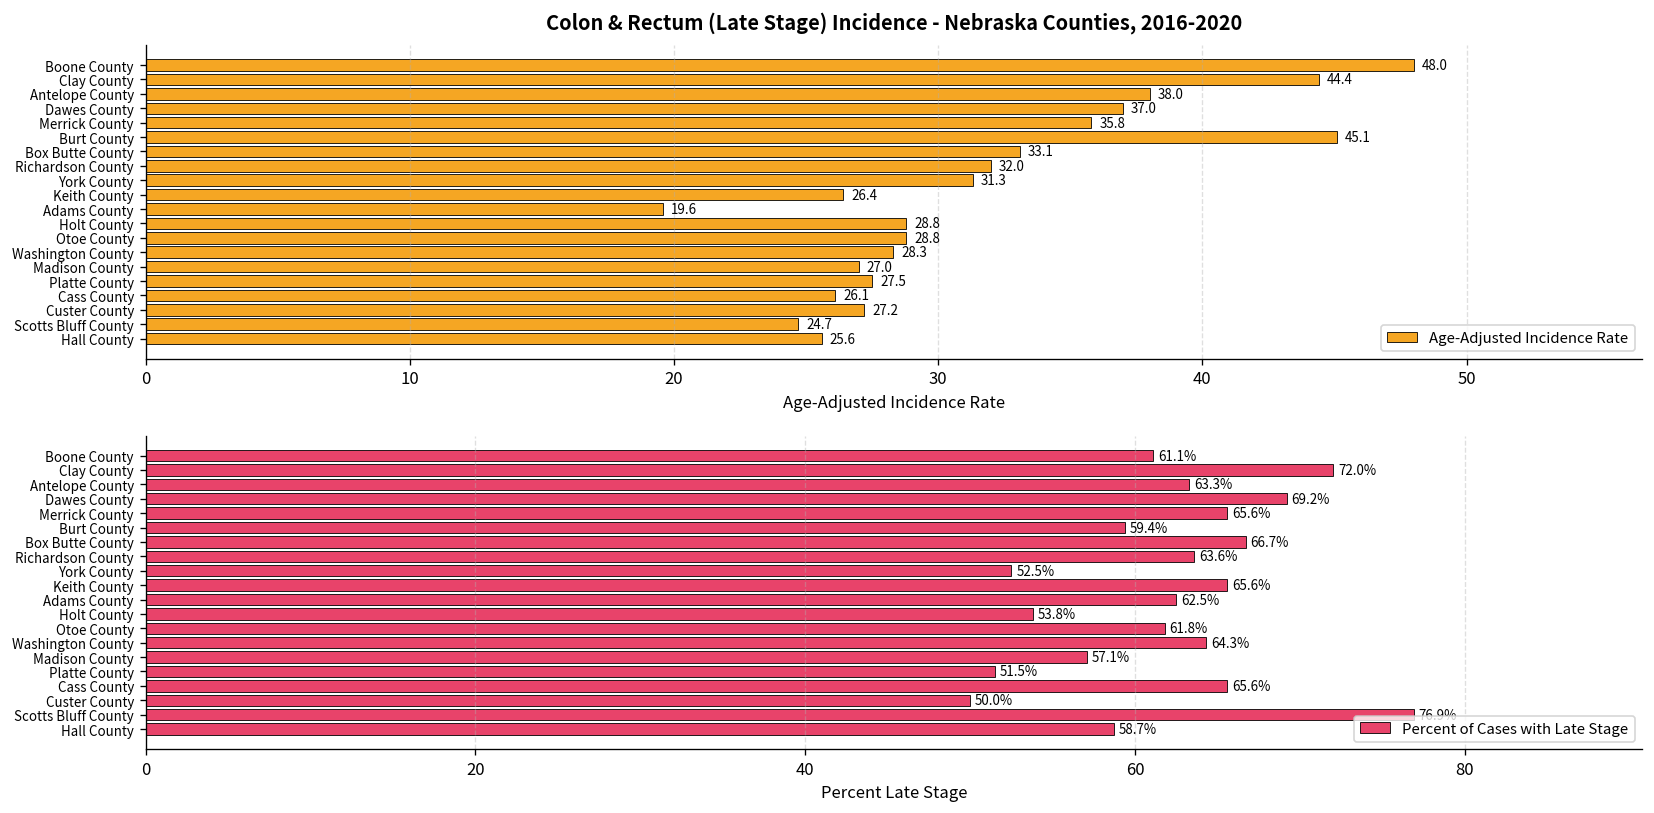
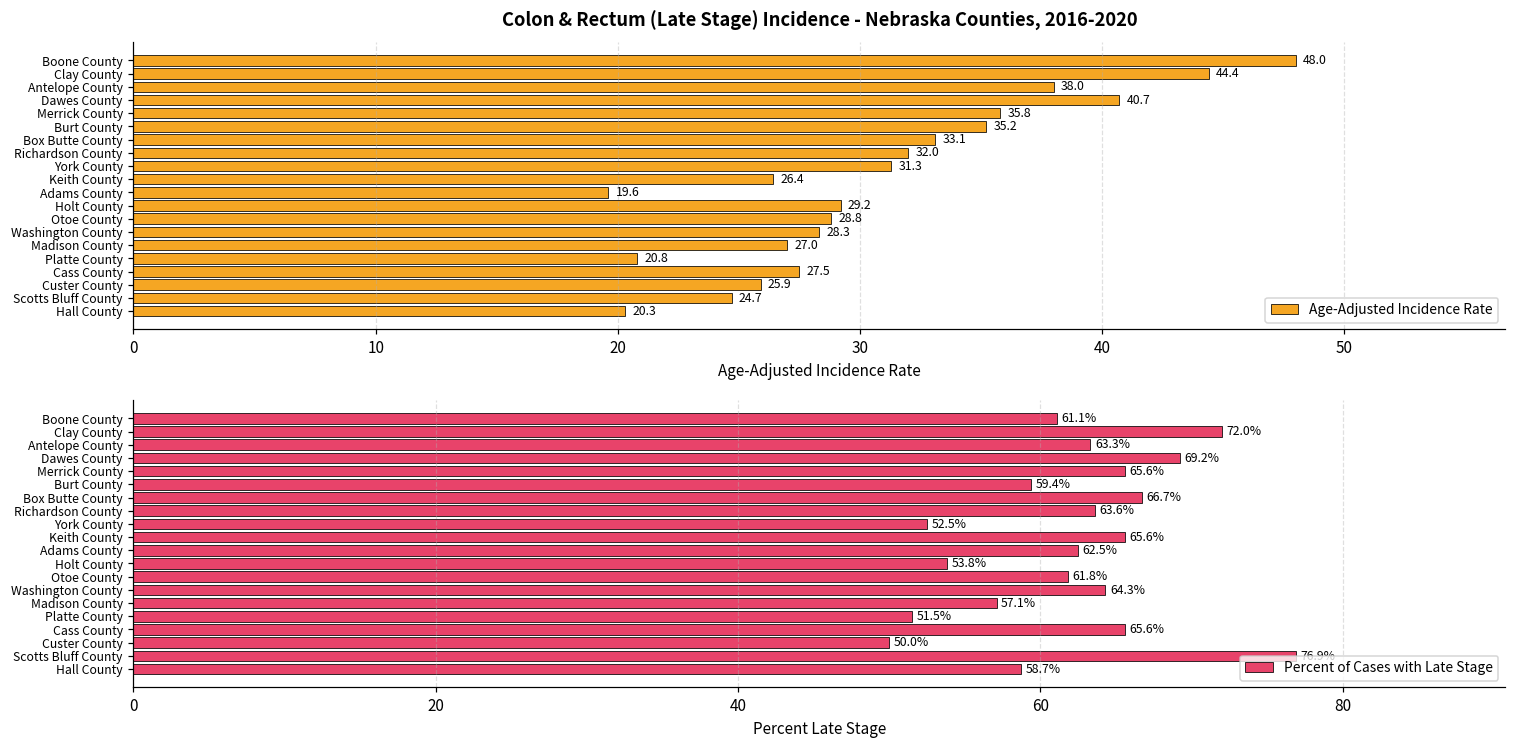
Colon & Rectum (Late Stage) Incidence - Nebraska Counties, 2016-2020, Dawes County: 37.0 -> 40.7
Colon & Rectum (Late Stage) Incidence - Nebraska Counties, 2016-2020, Burt County: 45.1 -> 35.2
Colon & Rectum (Late Stage) Incidence - Nebraska Counties, 2016-2020, Holt County: 28.8 -> 29.2
Colon & Rectum (Late Stage) Incidence - Nebraska Counties, 2016-2020, Platte County: 27.5 -> 20.8
Colon & Rectum (Late Stage) Incidence - Nebraska Counties, 2016-2020, Cass County: 26.1 -> 27.5
Colon & Rectum (Late Stage) Incidence - Nebraska Counties, 2016-2020, Custer County: 27.2 -> 25.9
Colon & Rectum (Late Stage) Incidence - Nebraska Counties, 2016-2020, Hall County: 25.6 -> 20.3
